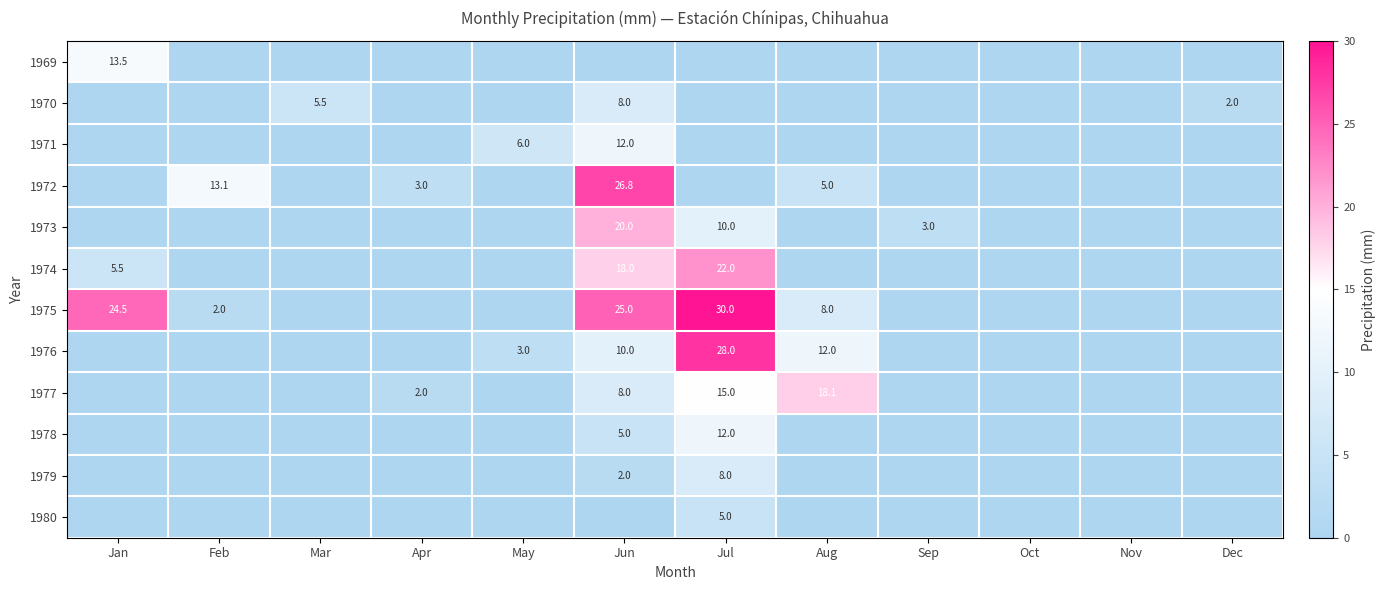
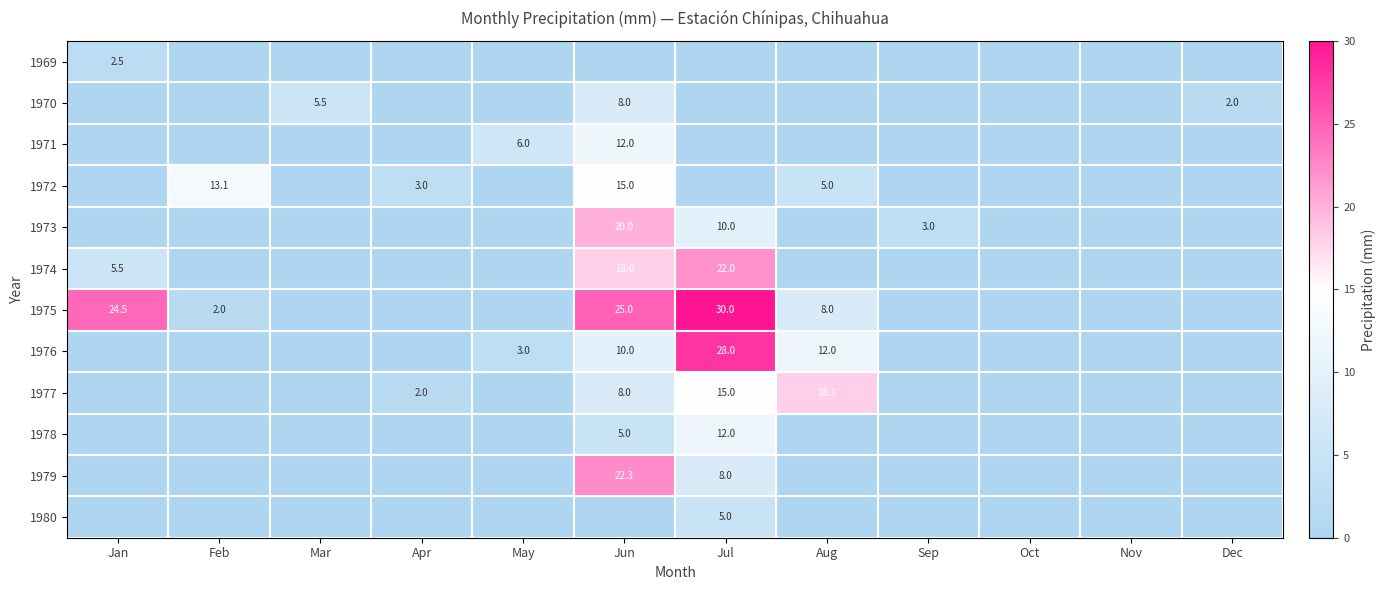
1969, Jan: 13.5 -> 2.5
1972, Jun: 26.8 -> 15.0
1979, Jun: 2.0 -> 22.3
